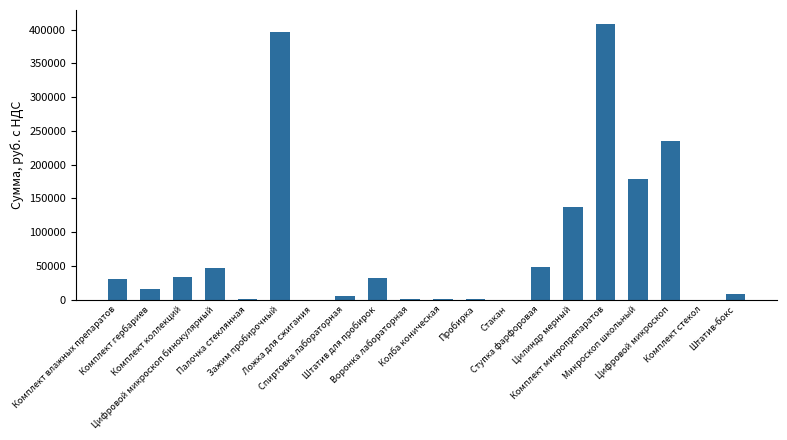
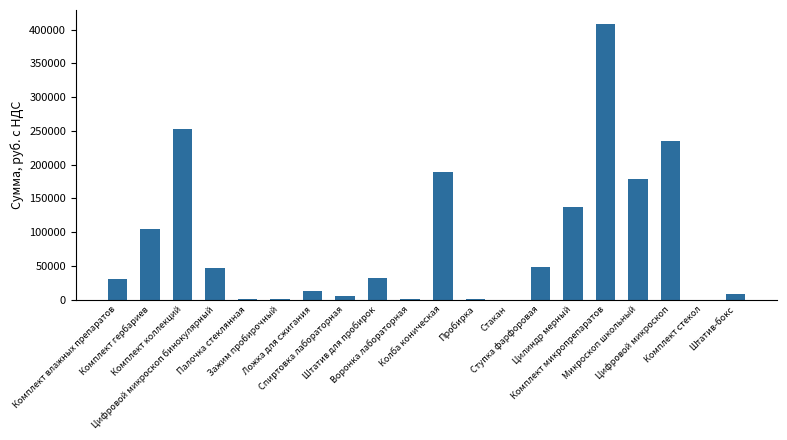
Комплект гербариев: 20000 -> 100000
Комплект коллекций: 30000 -> 250000
Зажим пробирочный: 400000 -> 0
Ложка для сжигания: 0 -> 10000
Колба коническая: 0 -> 190000
